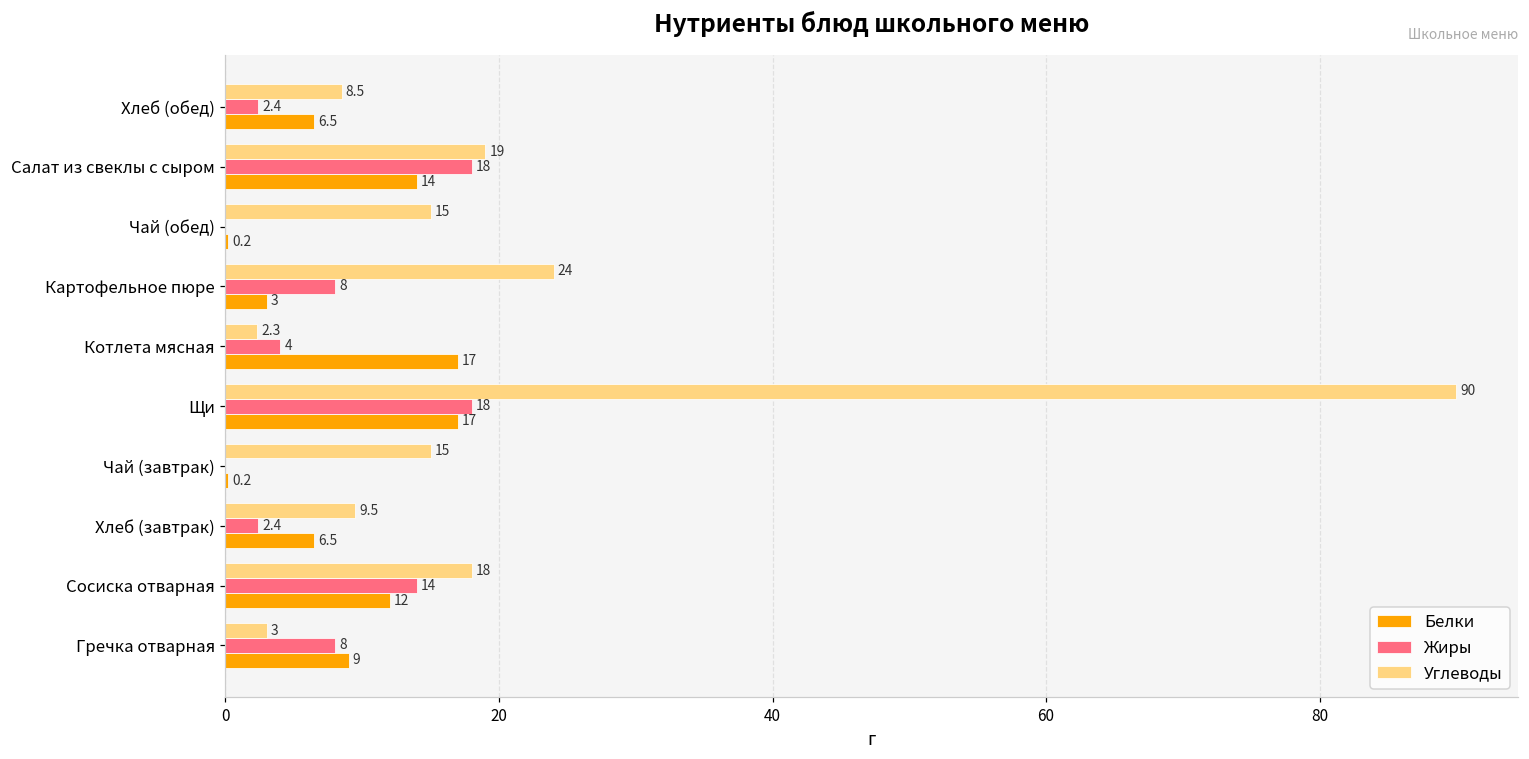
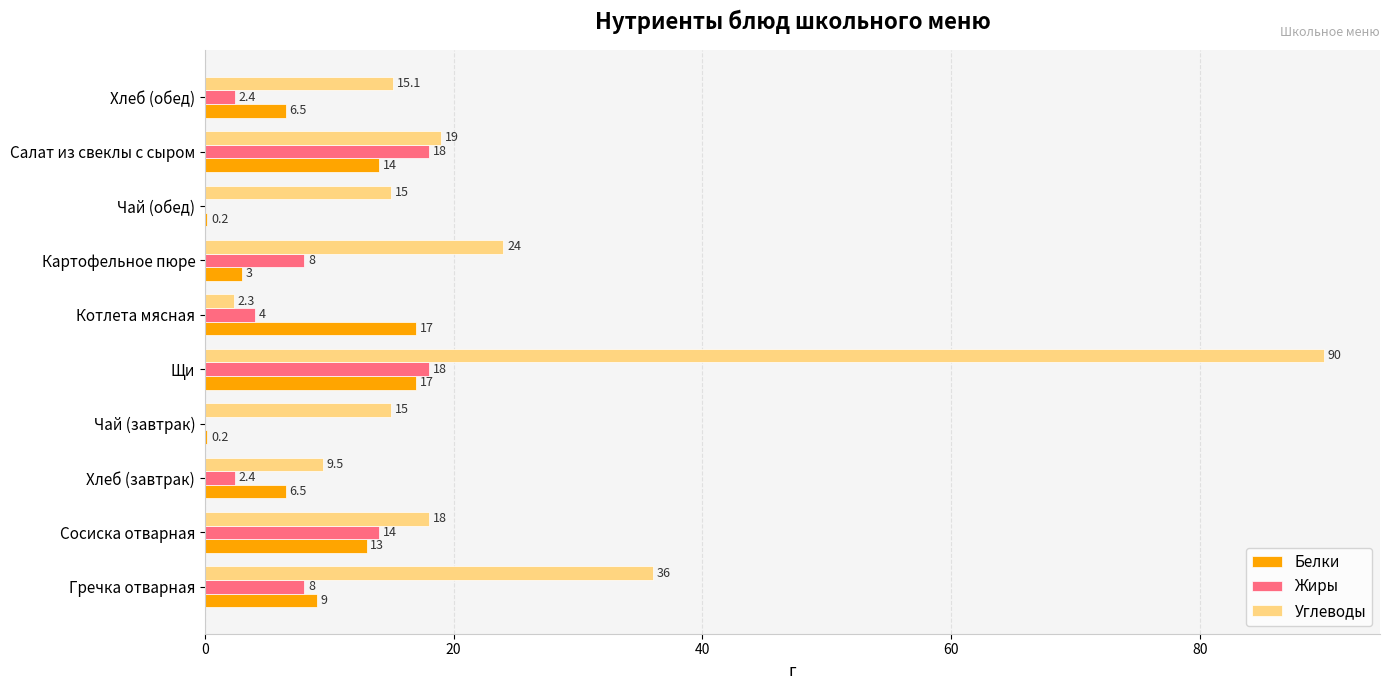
Углеводы, Хлеб (обед): 8.5 -> 15.1
Белки, Сосиска отварная: 12 -> 13
Углеводы, Гречка отварная: 3 -> 36
